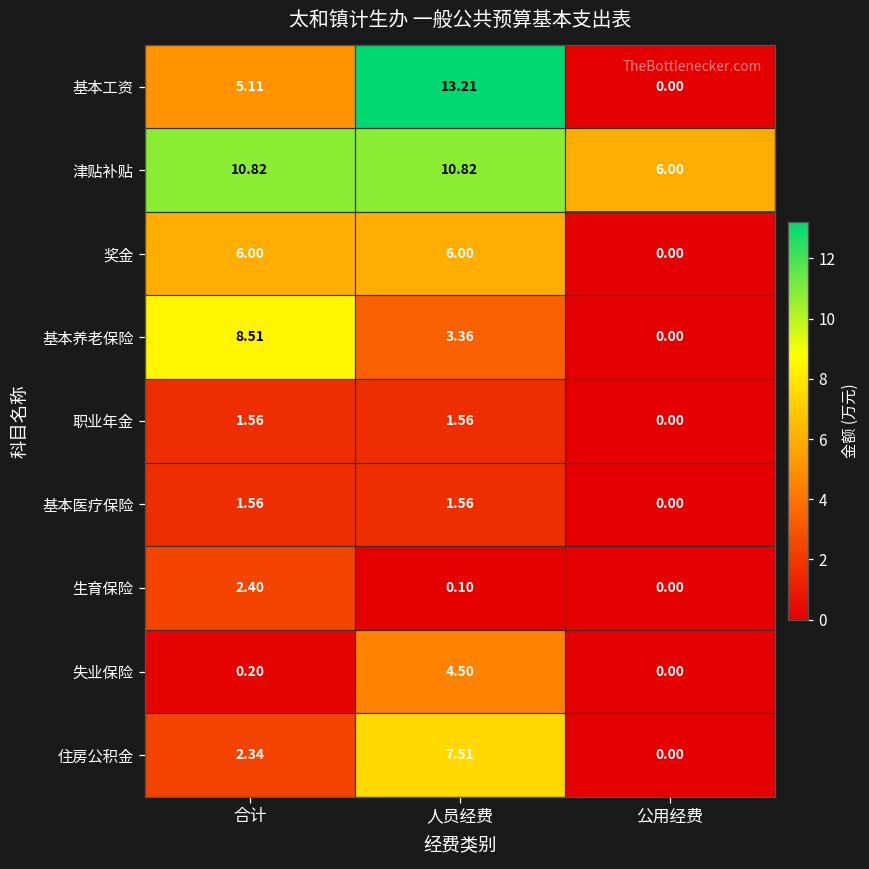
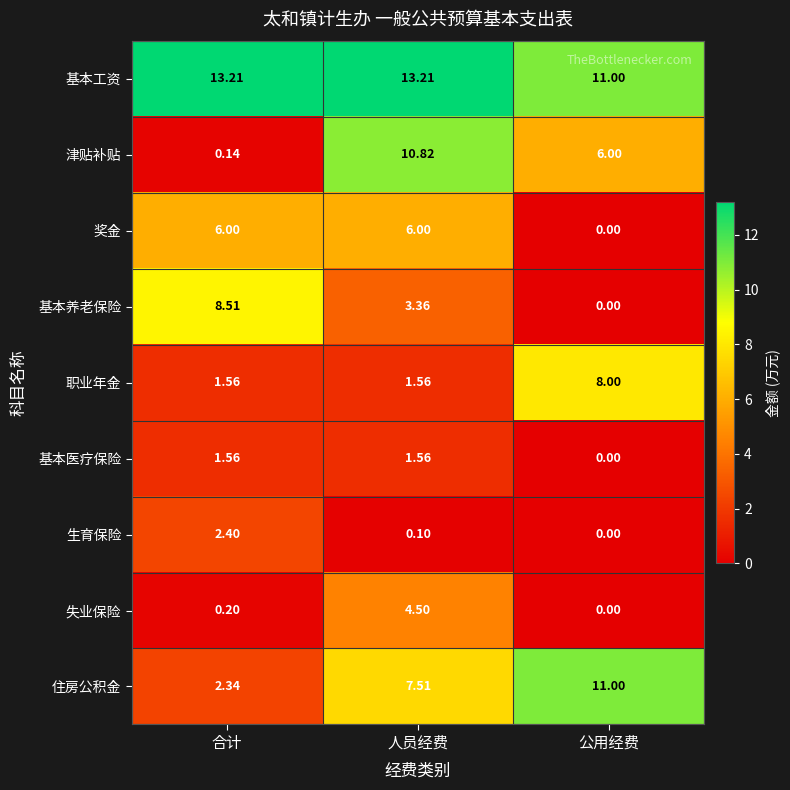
基本工资, 合计: 5.11 -> 13.21
基本工资, 公用经费: 0.00 -> 11.00
津贴补贴, 合计: 10.82 -> 0.14
职业年金, 公用经费: 0.00 -> 8.00
住房公积金, 公用经费: 0.00 -> 11.00
